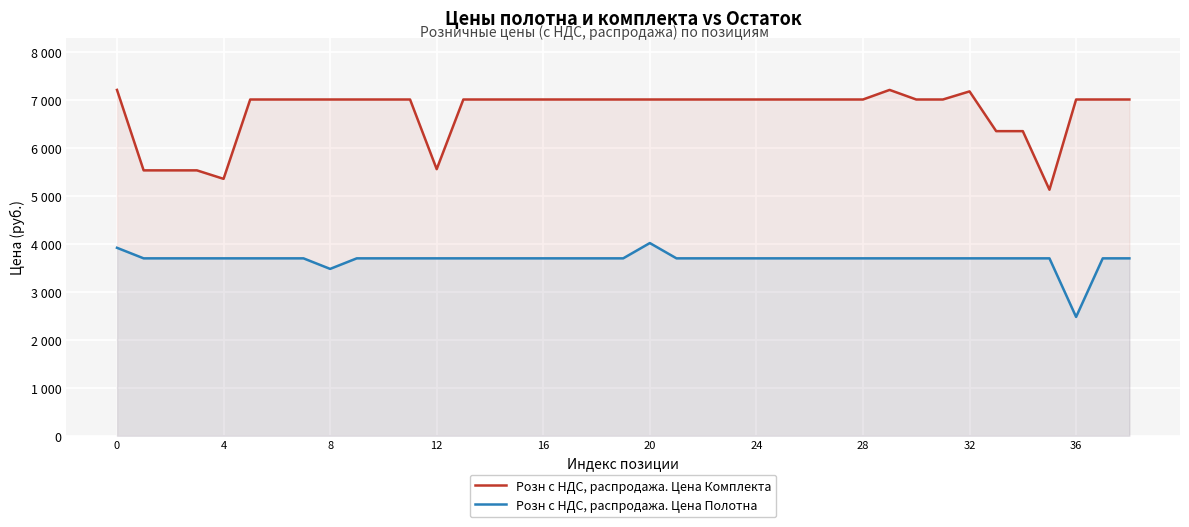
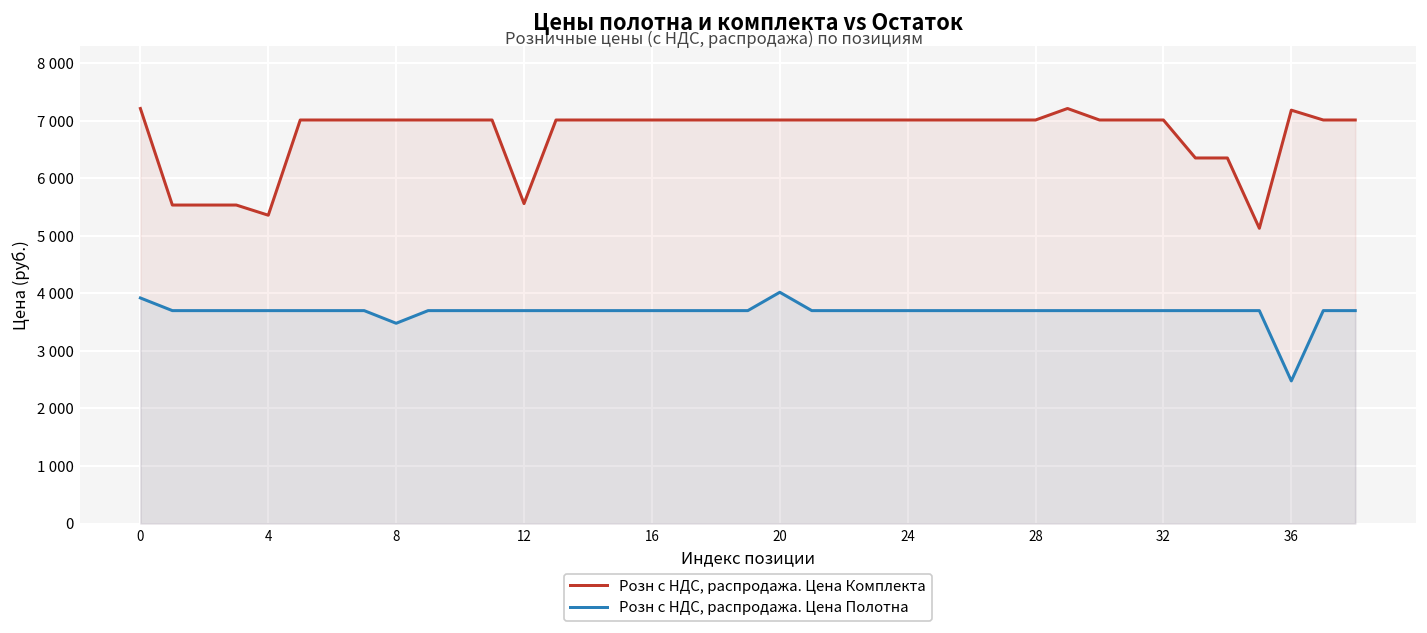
Розн с НДС, распродажа. Цена Комплекта, 32: 7200 -> 7000
Розн с НДС, распродажа. Цена Комплекта, 36: 7000 -> 7200
